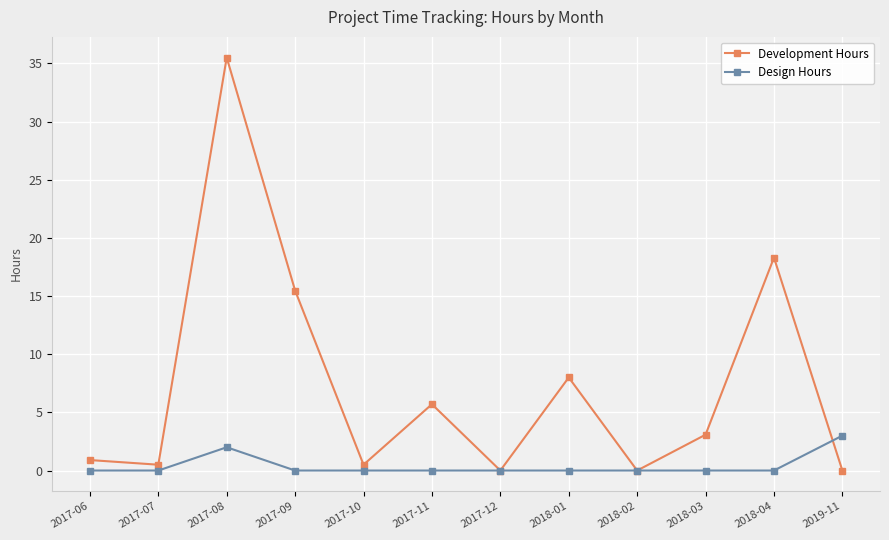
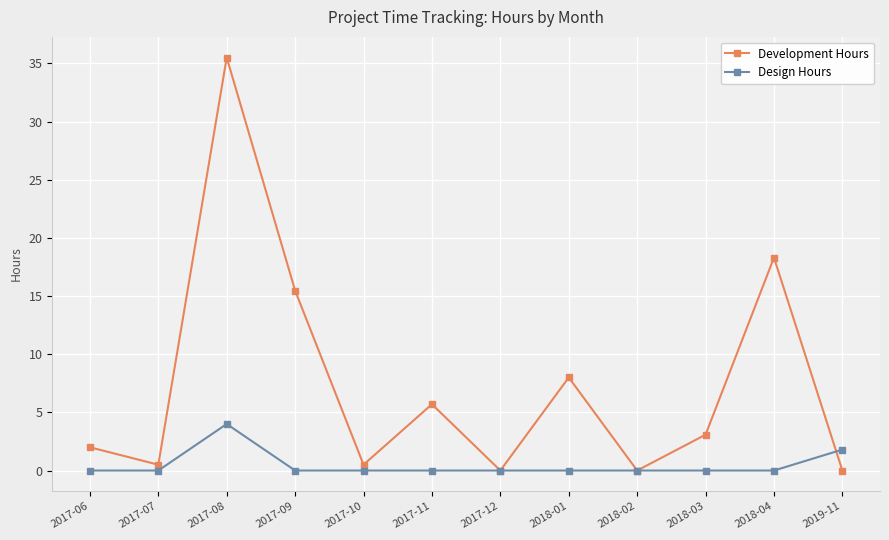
Development Hours, 2017-06: 0.9 -> 2.0
Design Hours, 2017-08: 2 -> 4
Design Hours, 2019-11: 3.0 -> 1.8
